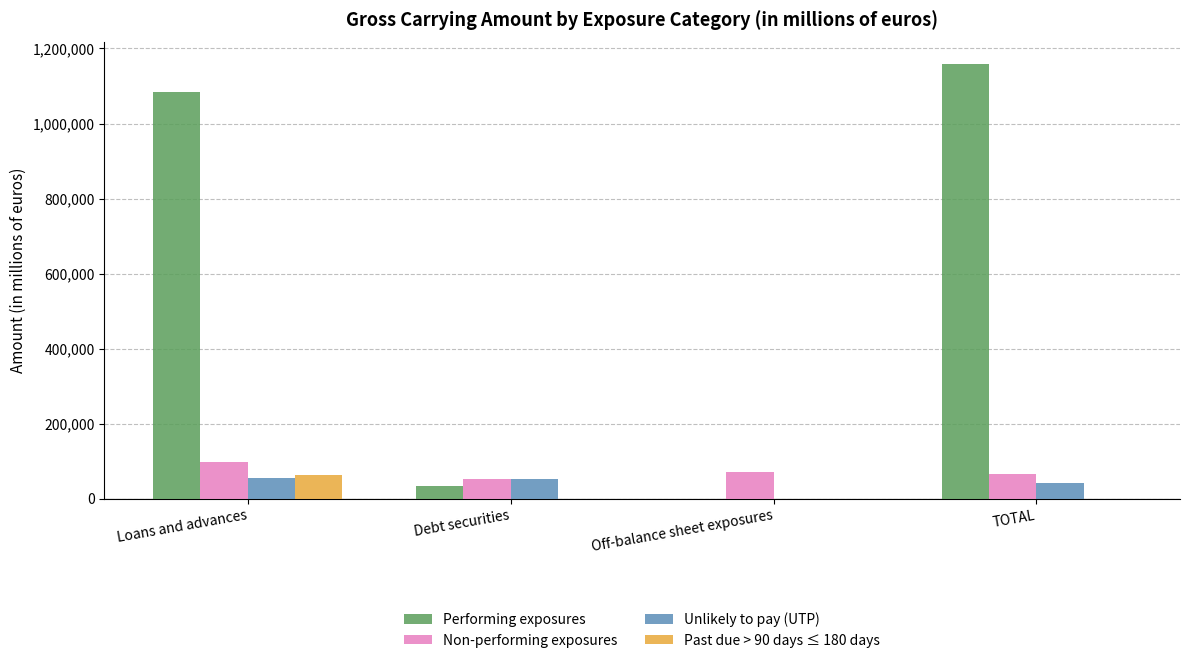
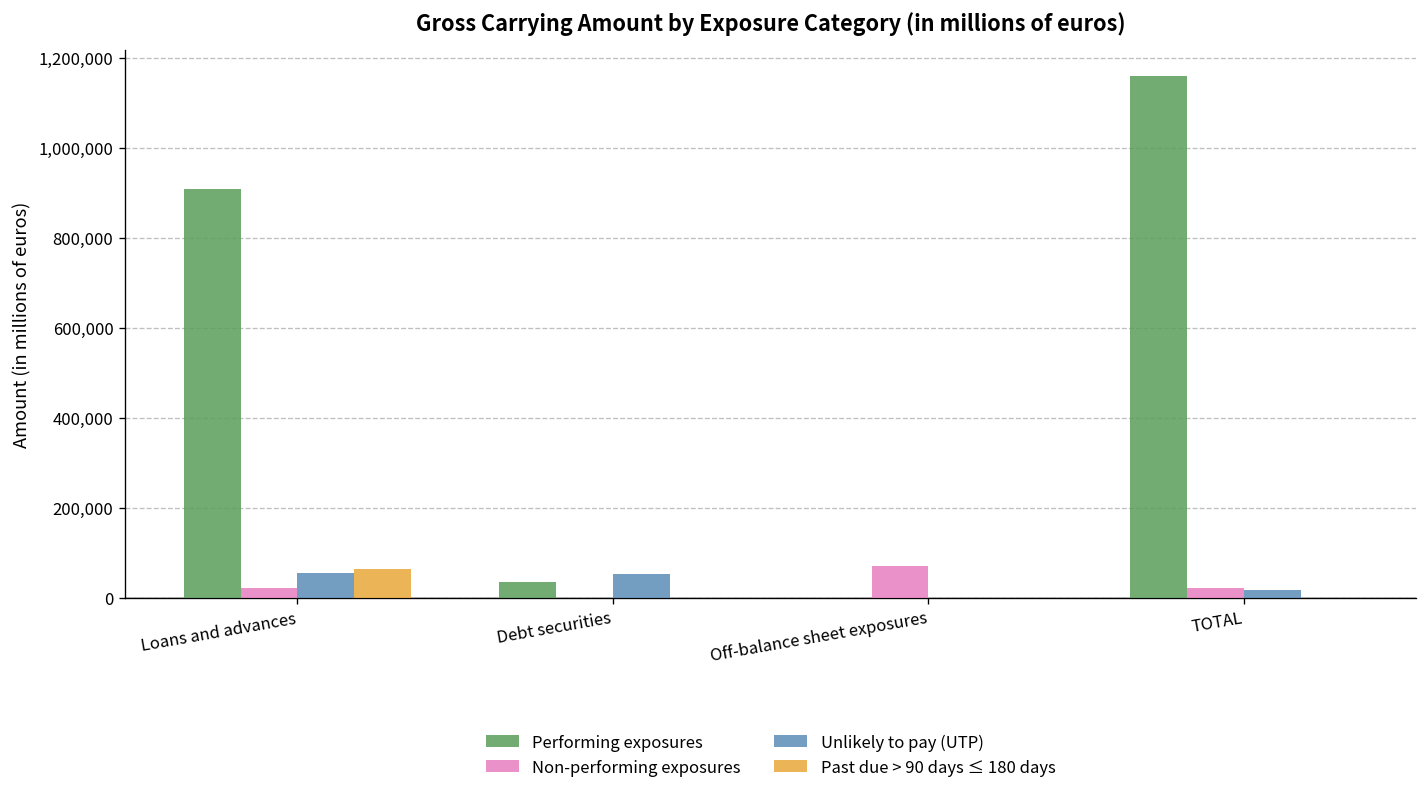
Performing exposures, Loans and advances: 1,080,000 -> 910,000
Non-performing exposures, Loans and advances: 100,000 -> 20,000
Non-performing exposures, Debt securities: 50,000 -> 0
Non-performing exposures, TOTAL: 70,000 -> 20,000
Unlikely to pay (UTP), TOTAL: 40,000 -> 20,000
